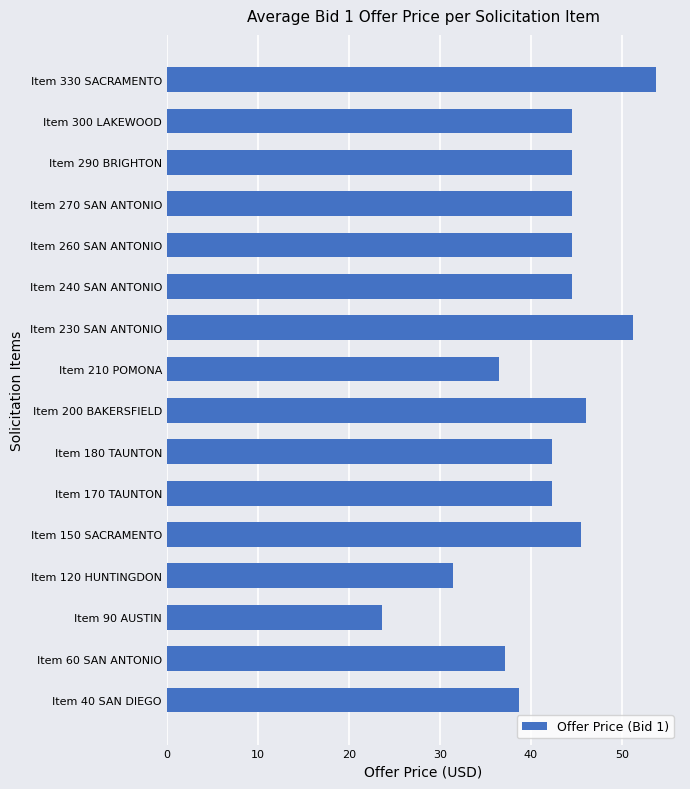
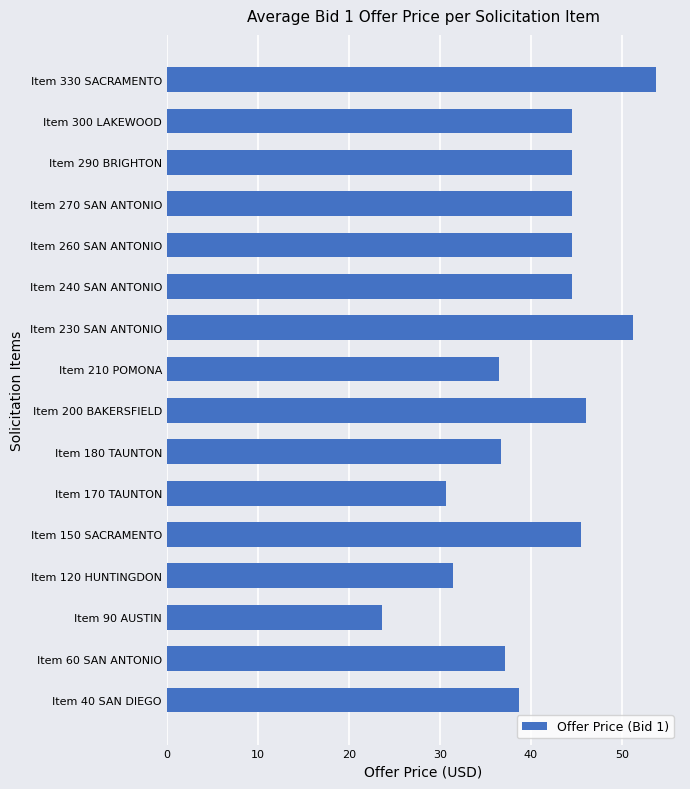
Item 180 TAUNTON: 42 -> 37
Item 170 TAUNTON: 42 -> 31
